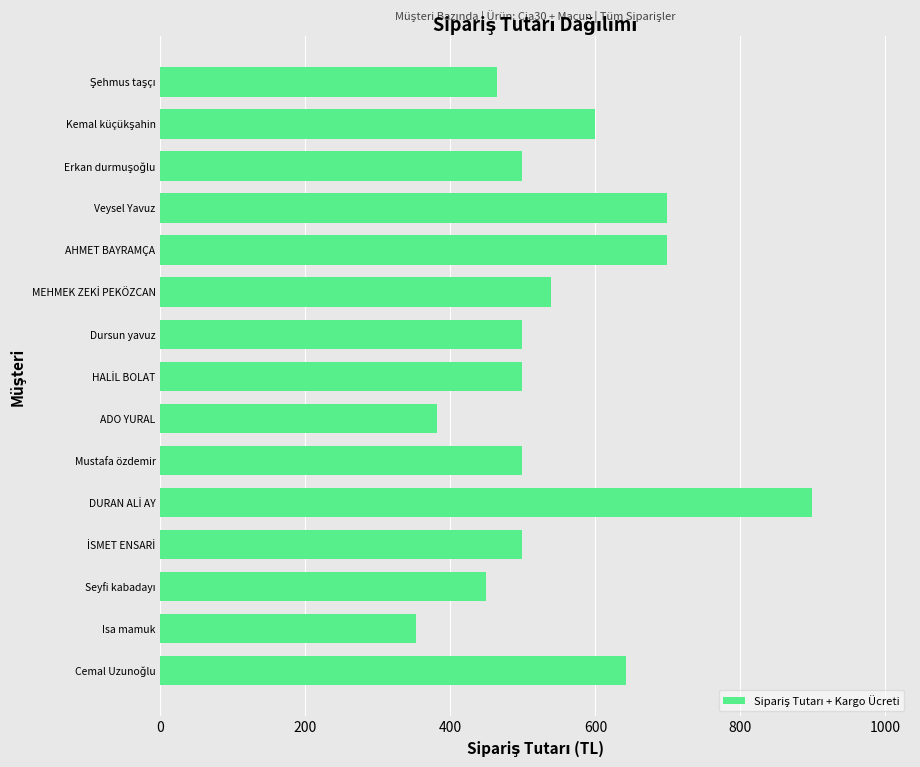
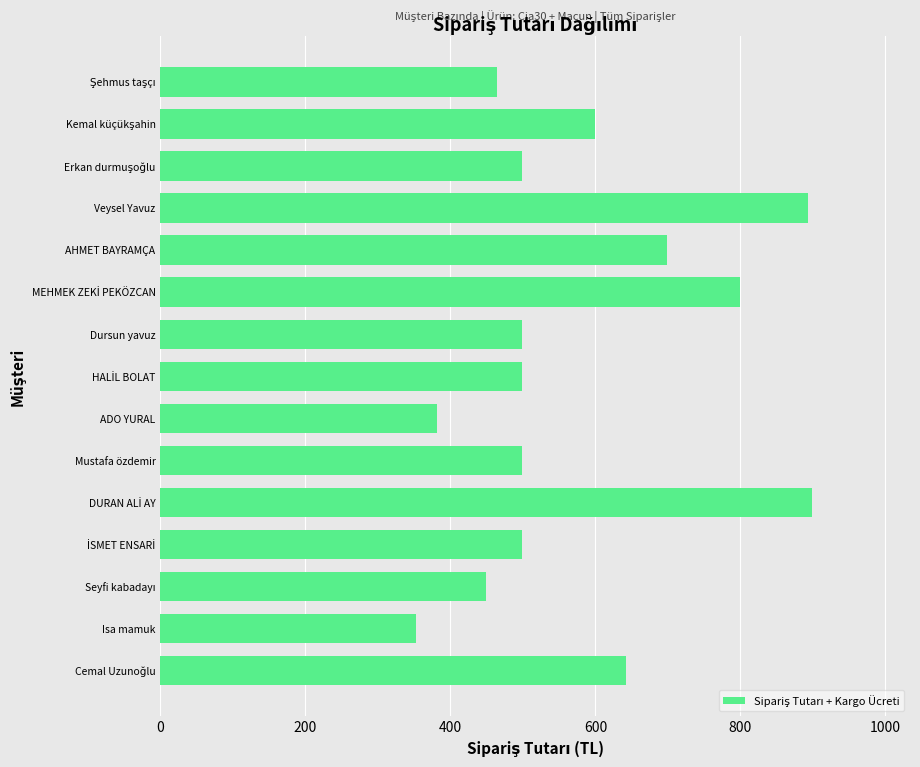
Veysel Yavuz: 700 -> 890
MEHMEK ZEKİ PEKÖZCAN: 540 -> 800
